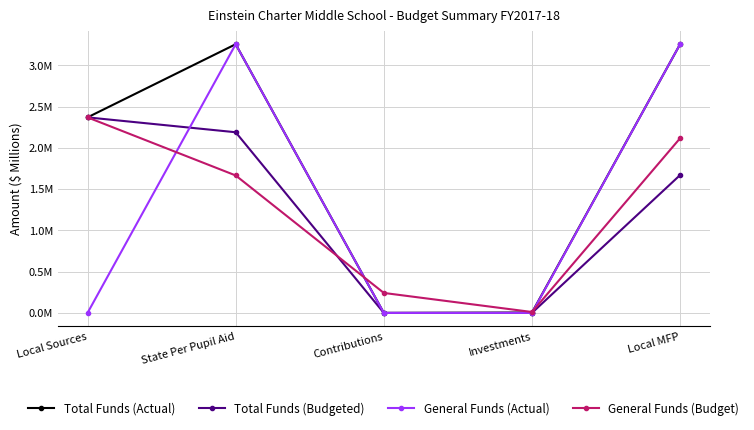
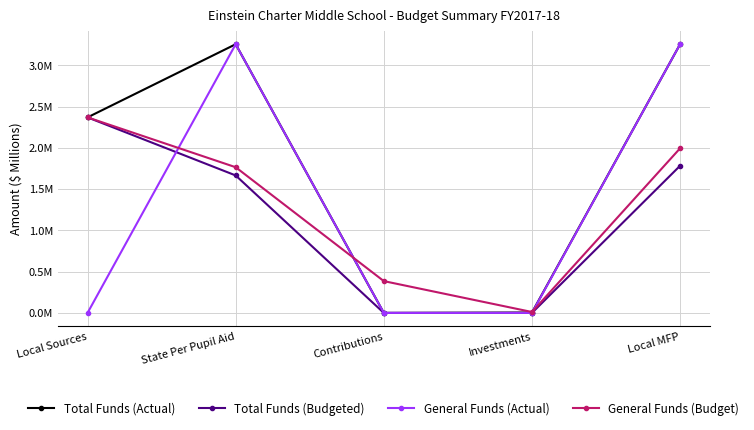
Total Funds (Budgeted), State Per Pupil Aid: 2200000 -> 1700000
General Funds (Budget), State Per Pupil Aid: 1700000 -> 1800000
General Funds (Budget), Contributions: 200000 -> 400000
Total Funds (Budgeted), Local MFP: 1700000 -> 1800000
General Funds (Budget), Local MFP: 2100000 -> 2000000
